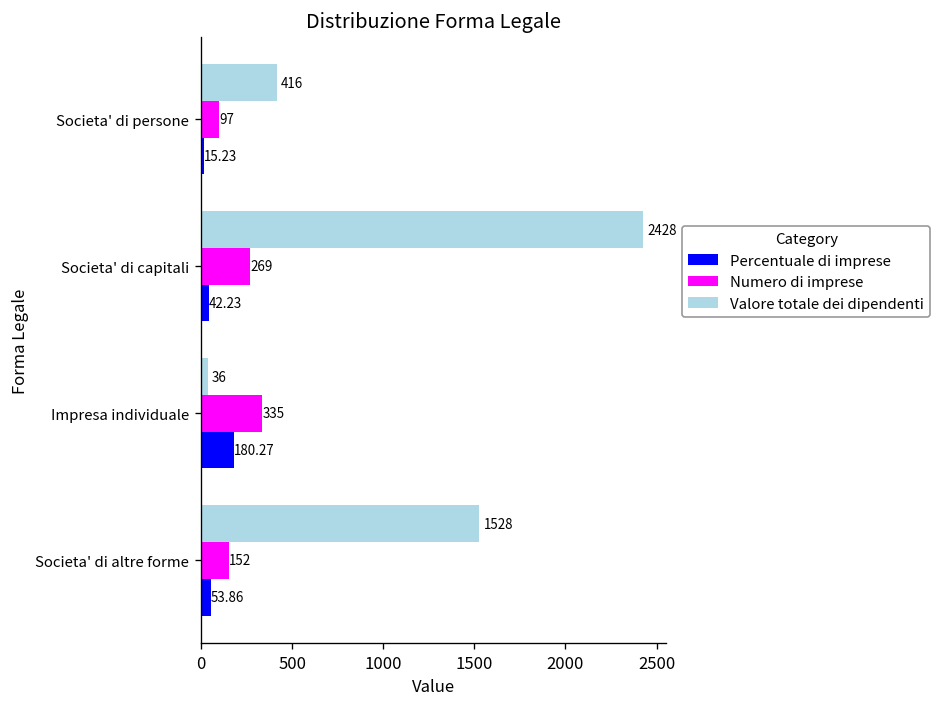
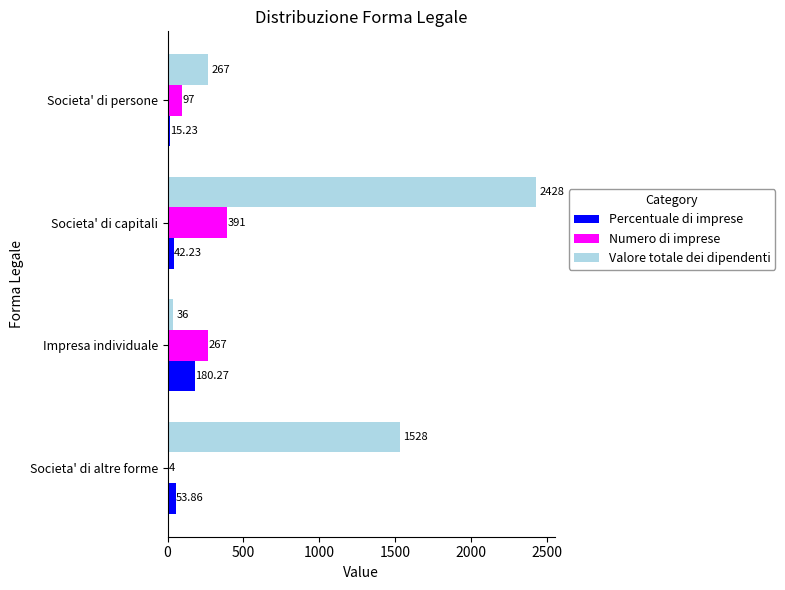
Valore totale dei dipendenti, Societa' di persone: 416 -> 267
Numero di imprese, Societa' di capitali: 269 -> 391
Numero di imprese, Impresa individuale: 335 -> 267
Numero di imprese, Societa' di altre forme: 152 -> 4
